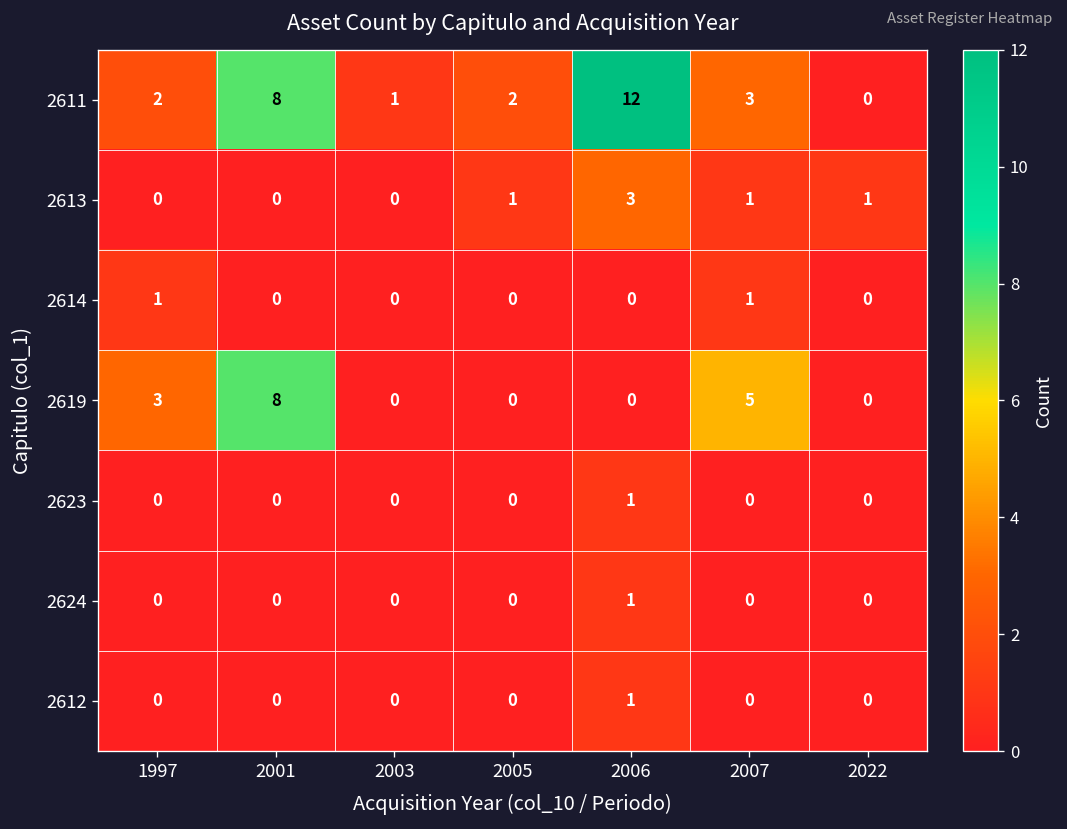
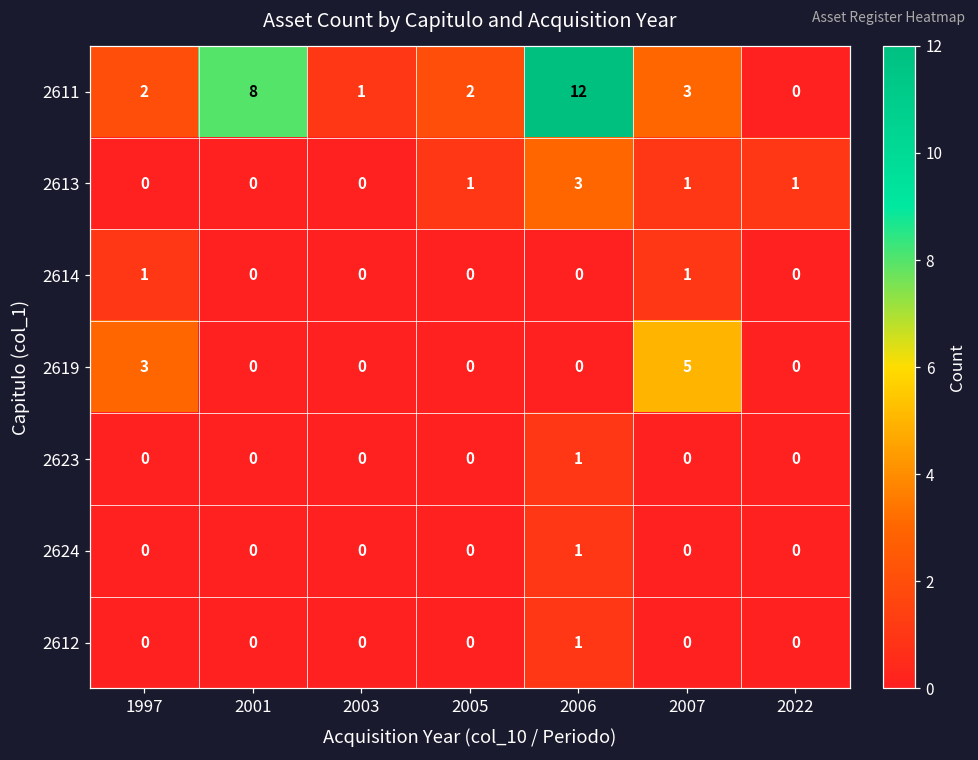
2619, 2001: 8 -> 0
